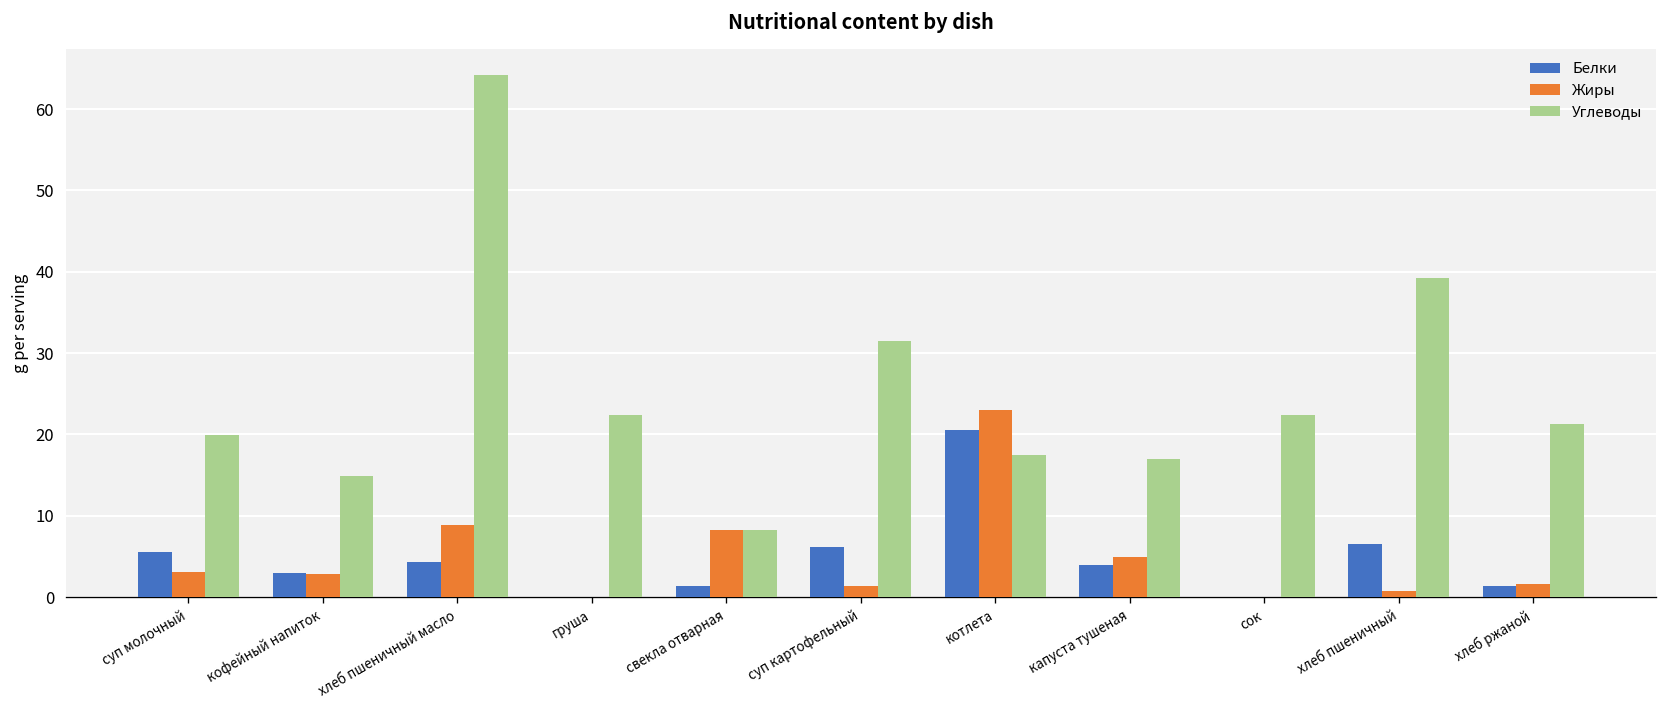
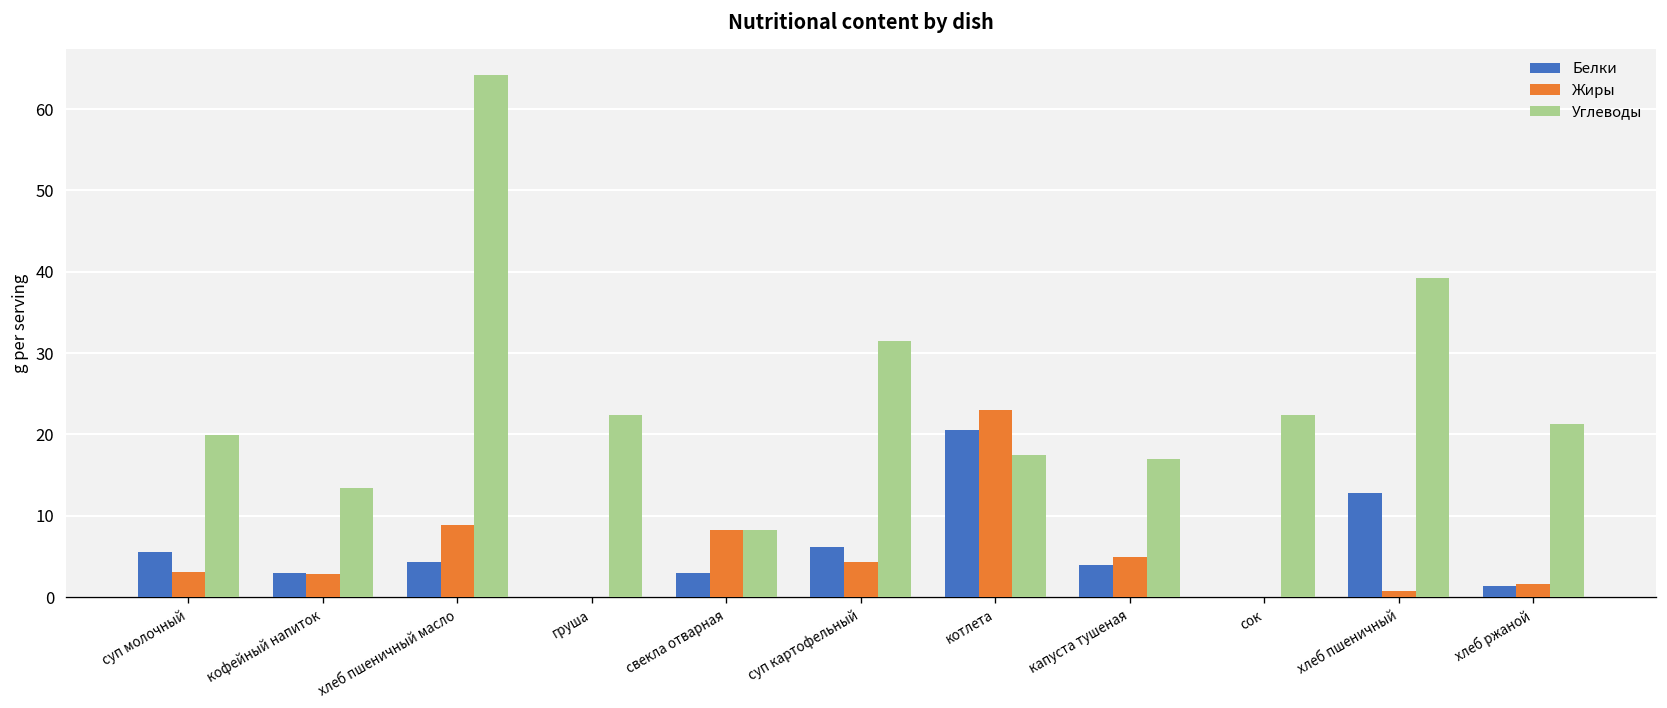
Углеводы, кофейный напиток: 15 -> 13
Белки, свекла отварная: 1 -> 3
Жиры, суп картофельный: 1 -> 4
Белки, хлеб пшеничный: 7 -> 13
